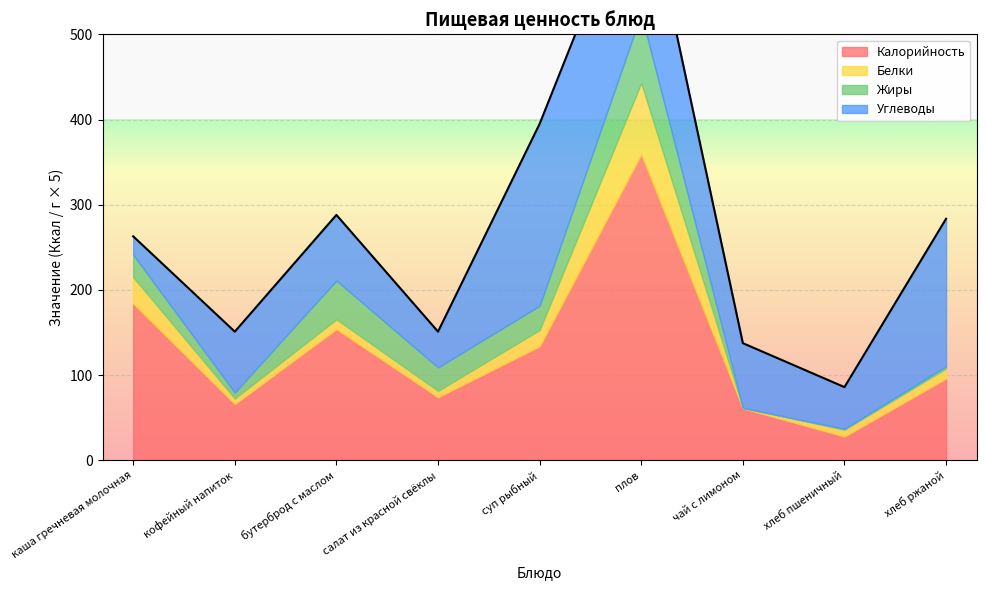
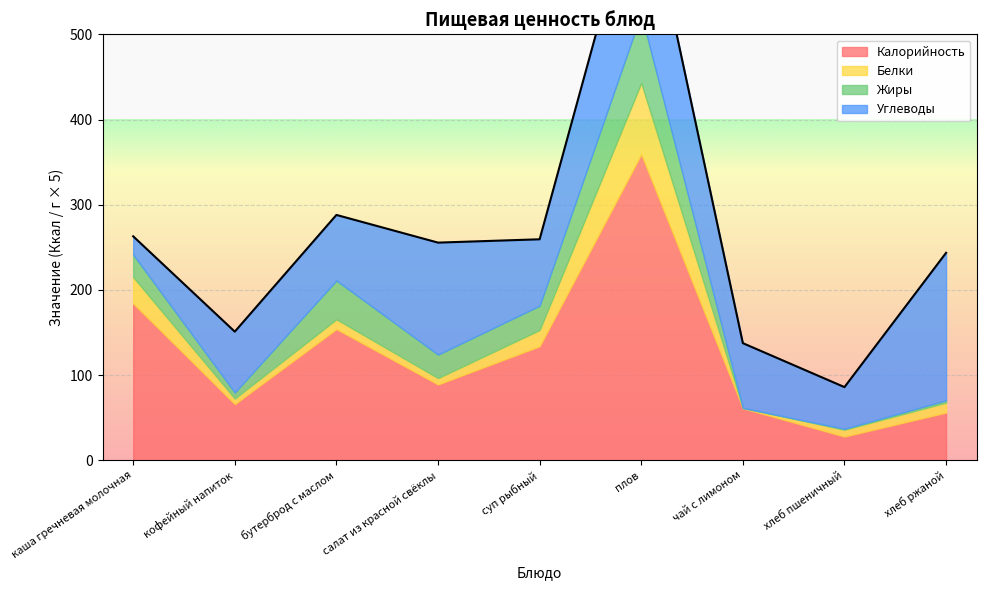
Калорийность, салат из красной свёклы: 70 -> 90
Углеводы, салат из красной свёклы: 40 -> 130
Углеводы, суп рыбный: 210 -> 80
Калорийность, хлеб ржаной: 100 -> 60
